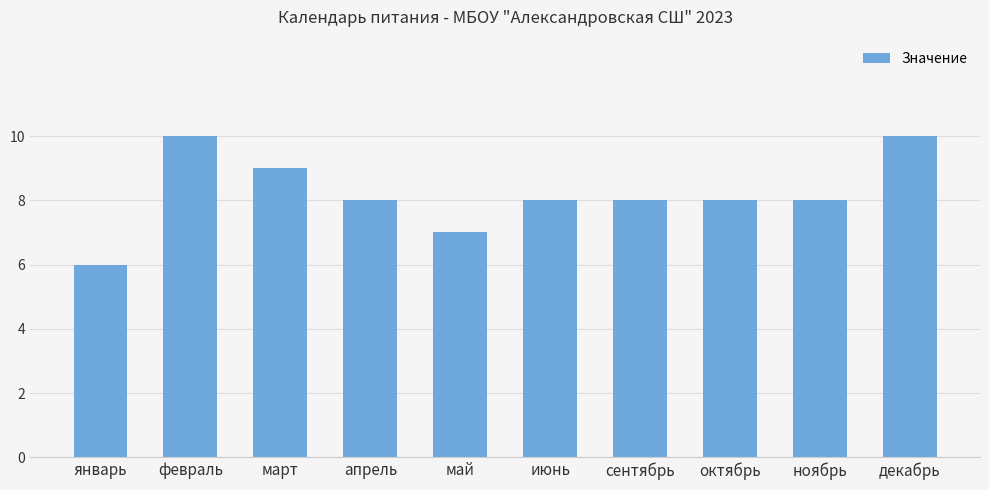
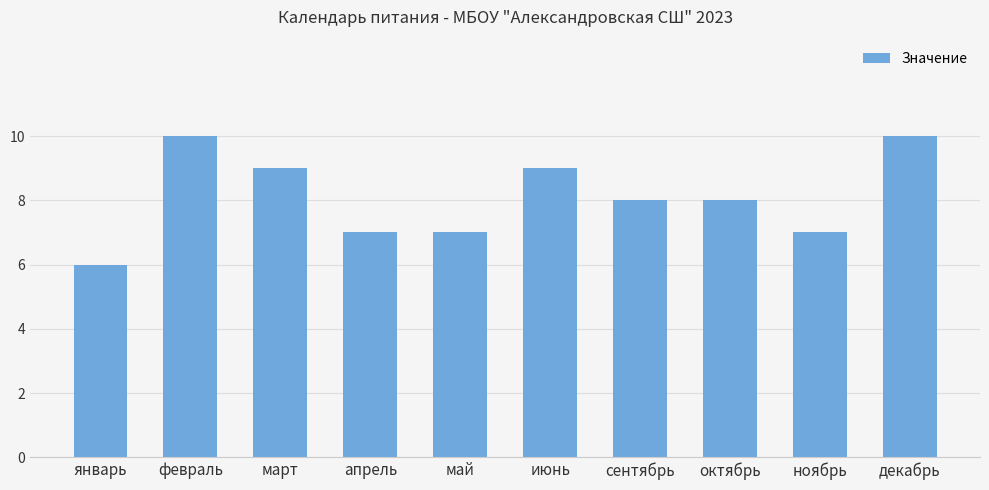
апрель: 8 -> 7
июнь: 8 -> 9
ноябрь: 8 -> 7
